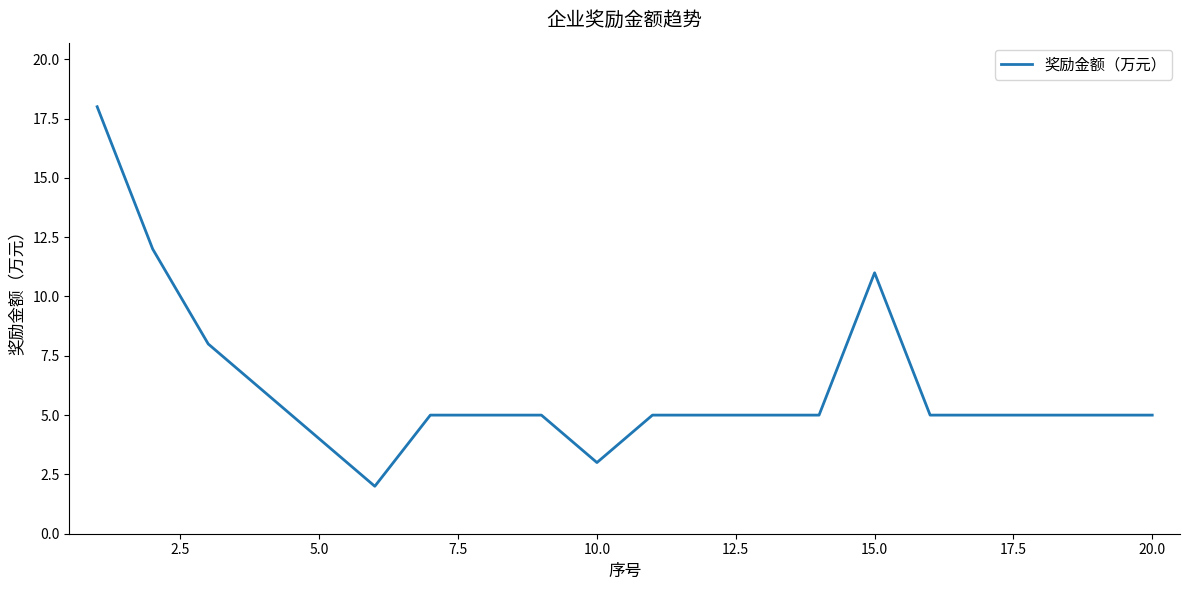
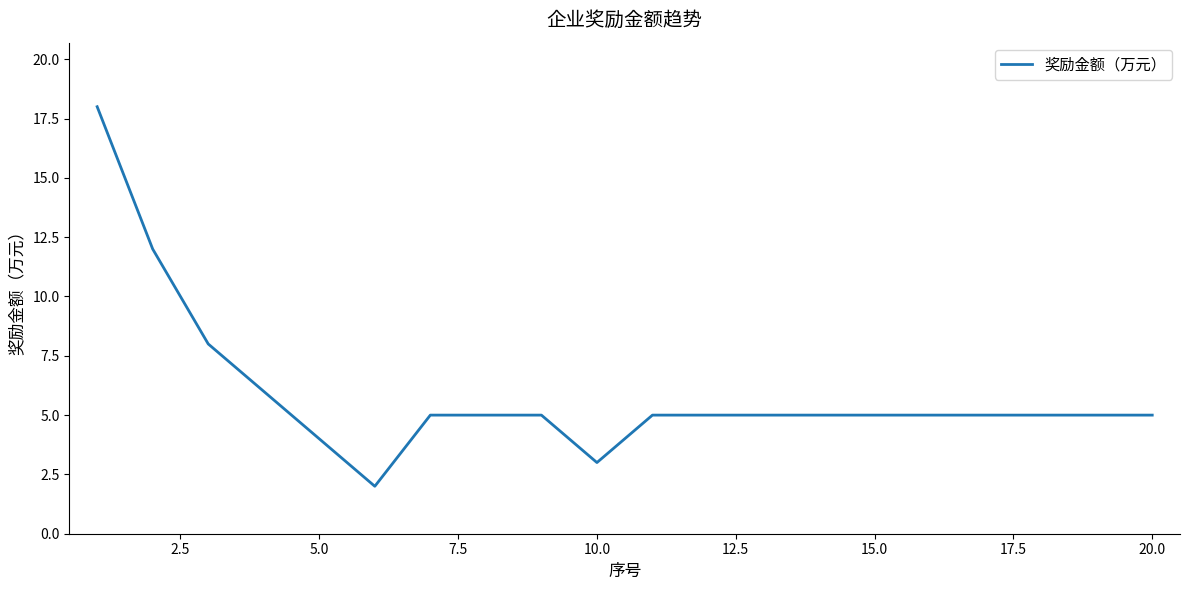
15.0: 11 -> 5
